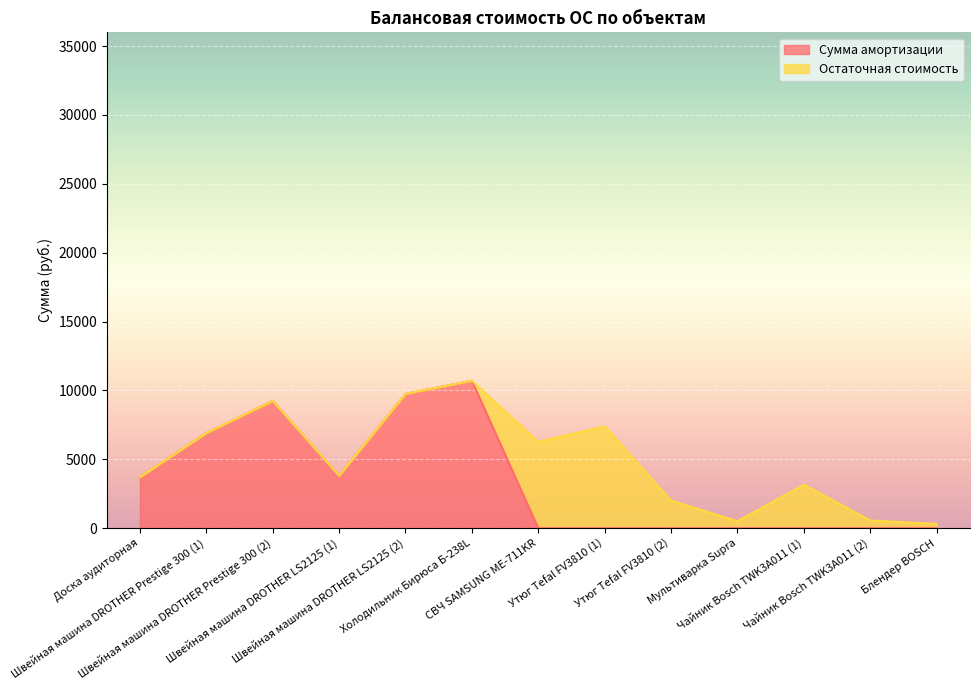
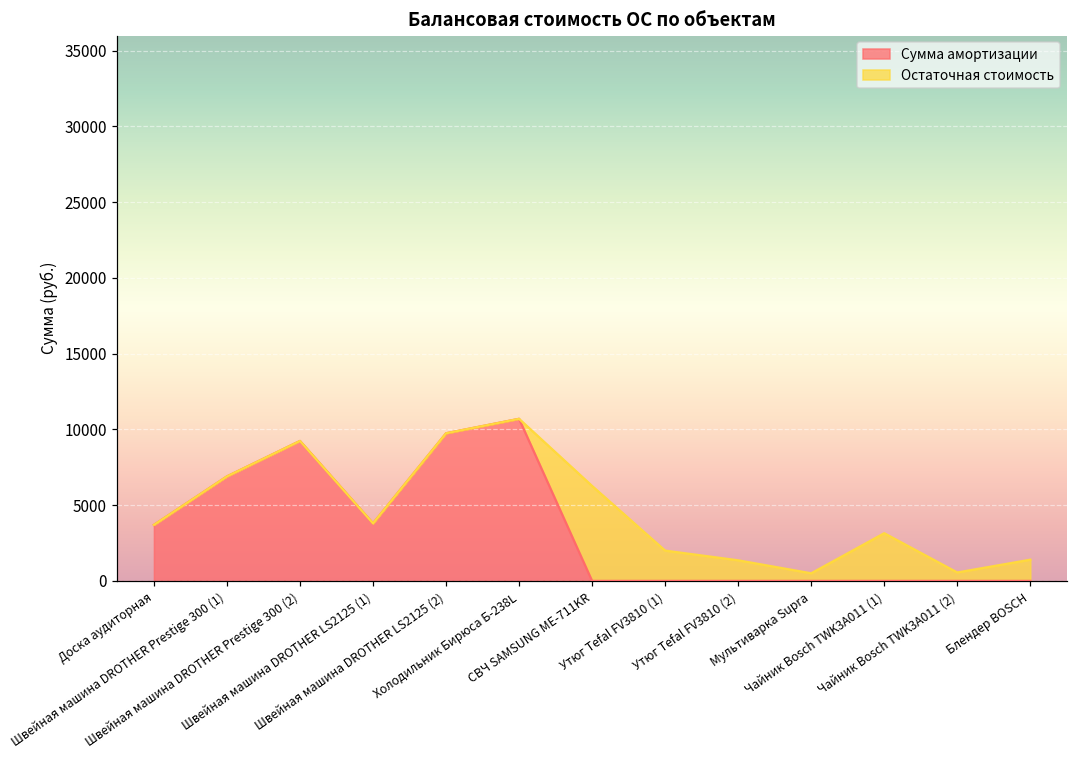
Остаточная стоимость, Утюг Tefal FV3810 (1): 7400 -> 2000
Остаточная стоимость, Утюг Tefal FV3810 (2): 2000 -> 1400
Остаточная стоимость, Блендер BOSCH: 300 -> 1400
